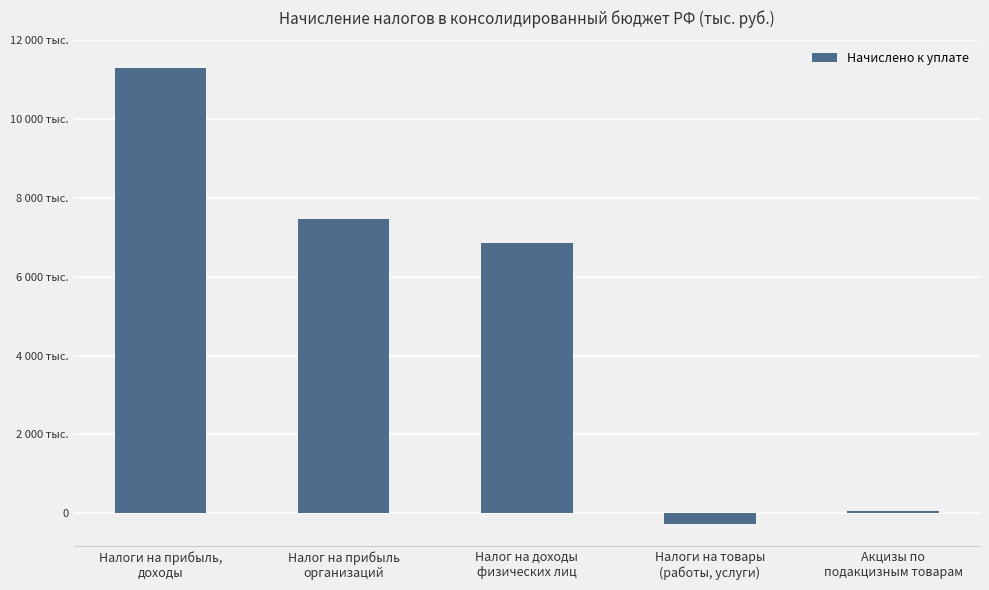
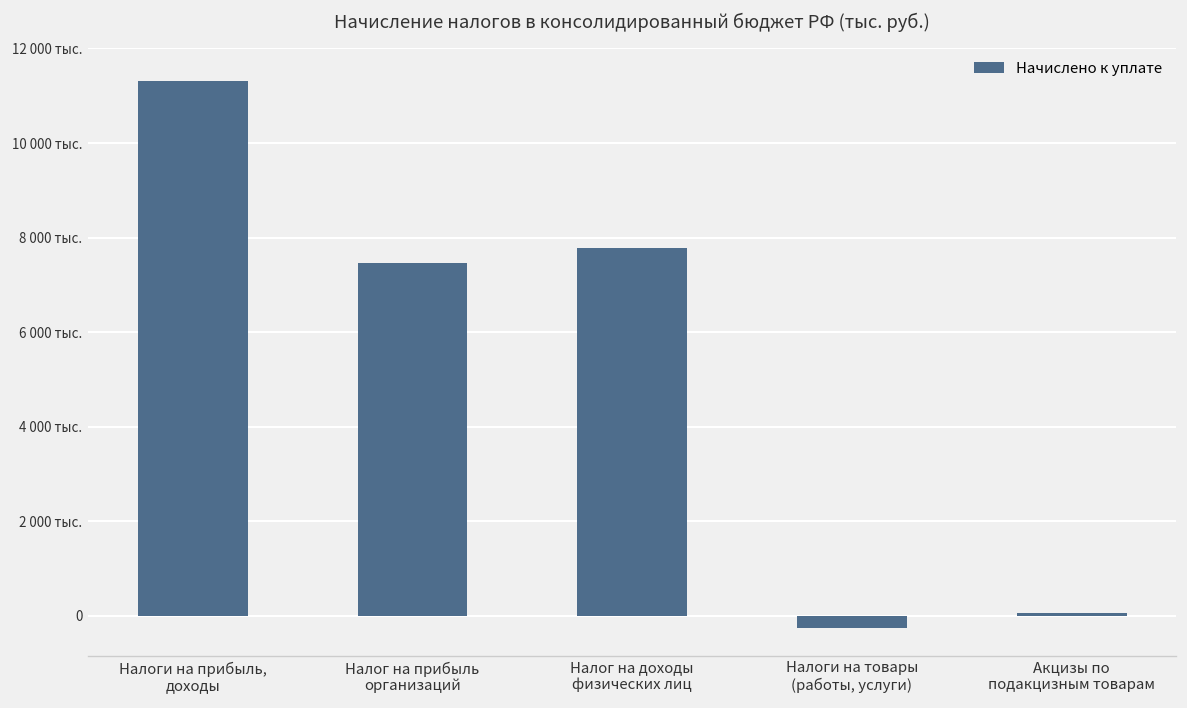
Налог на доходы физических лиц: 6900 тыс. -> 7800 тыс.
